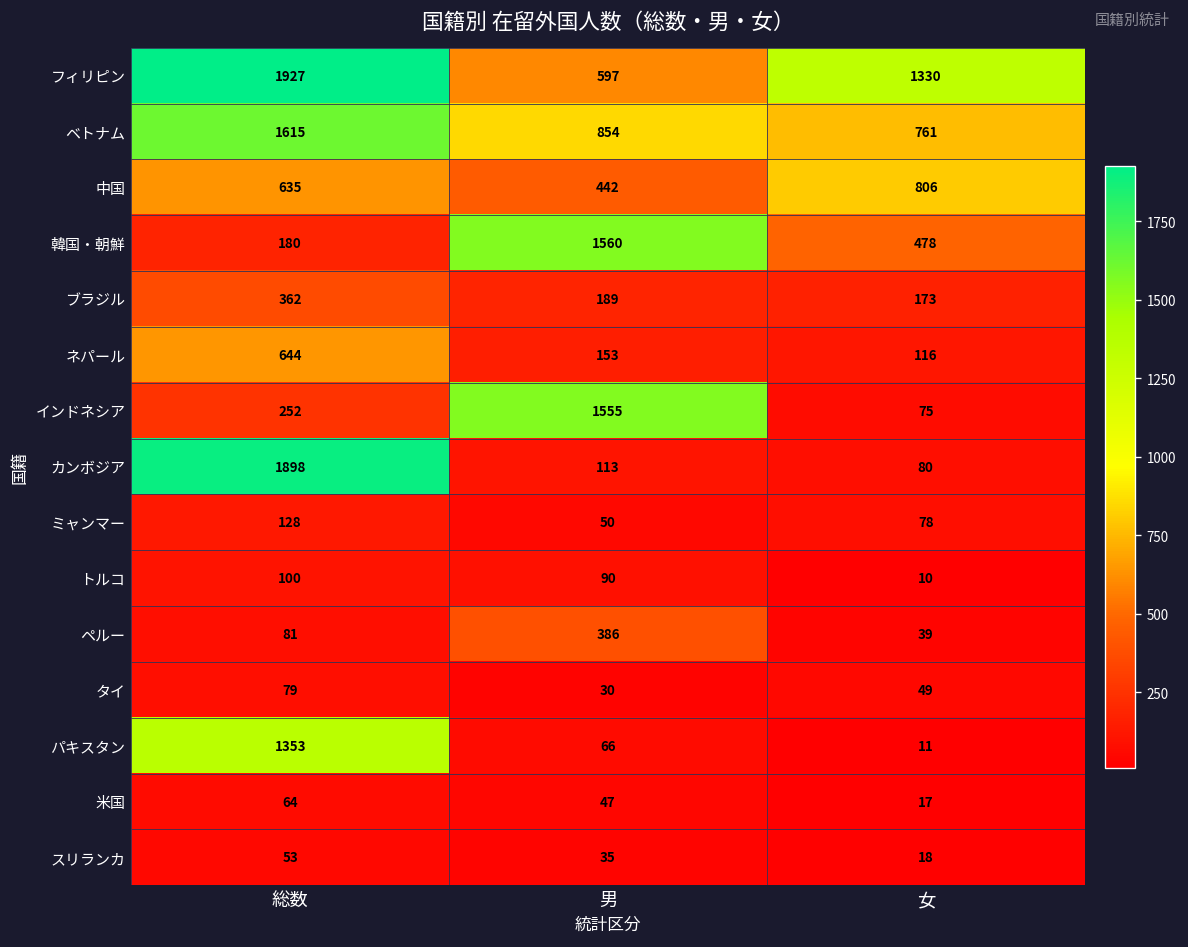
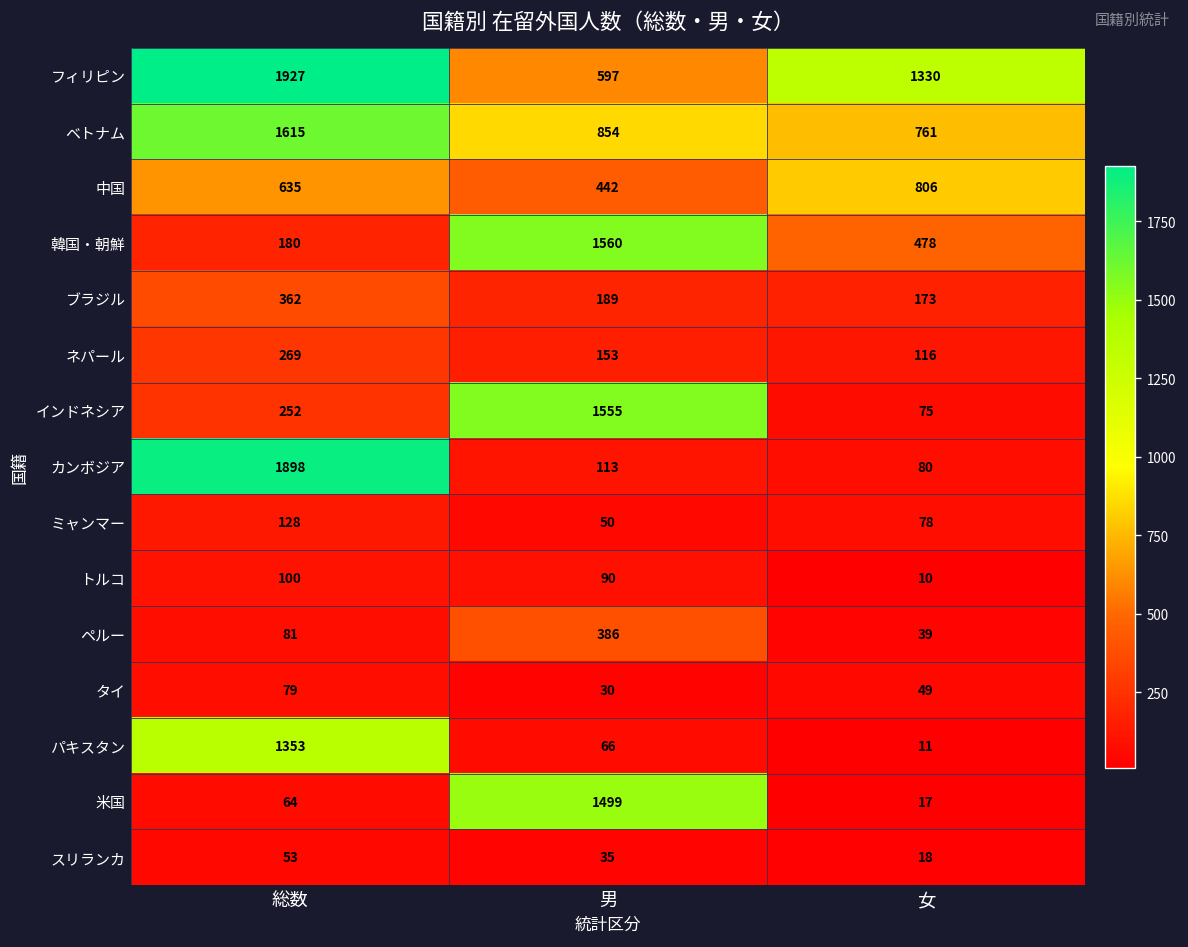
ネパール, 総数: 644 -> 269
米国, 男: 47 -> 1499
